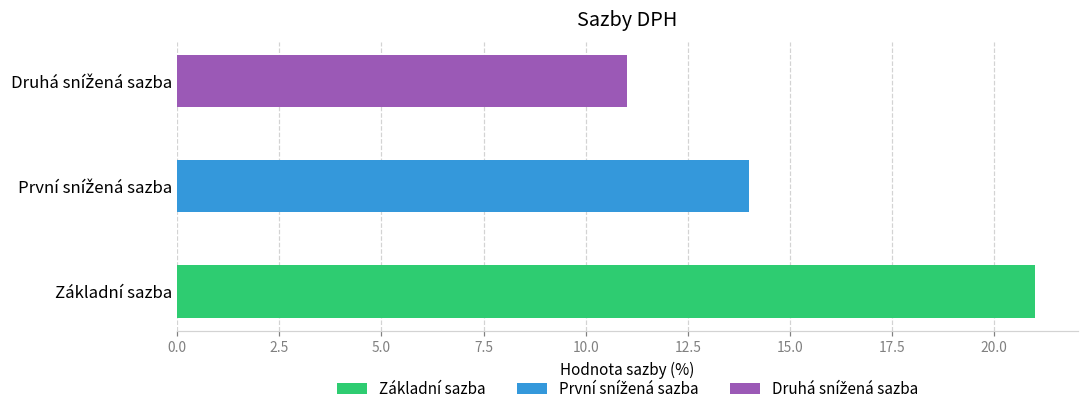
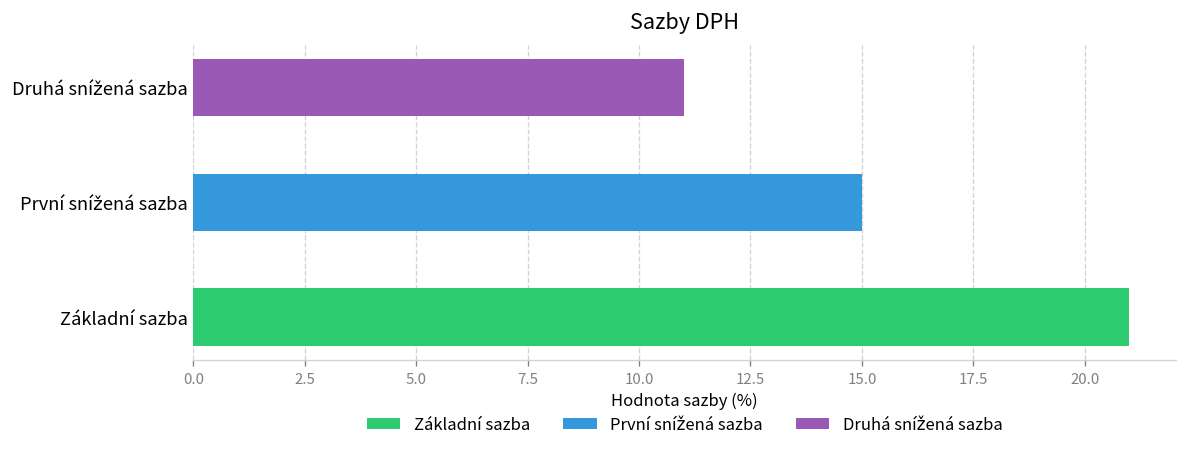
První snížená sazba: 14 -> 15
